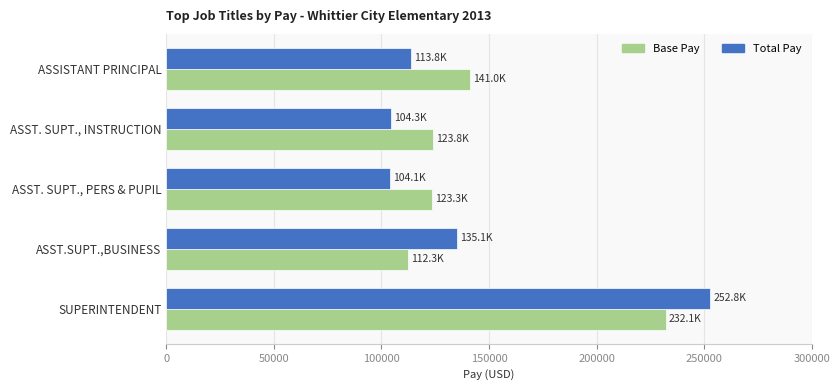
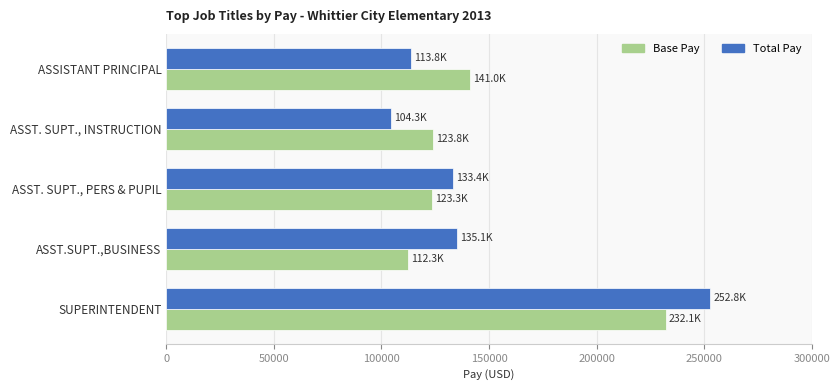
Total Pay, ASST. SUPT., PERS & PUPIL: 104.1K -> 133.4K
